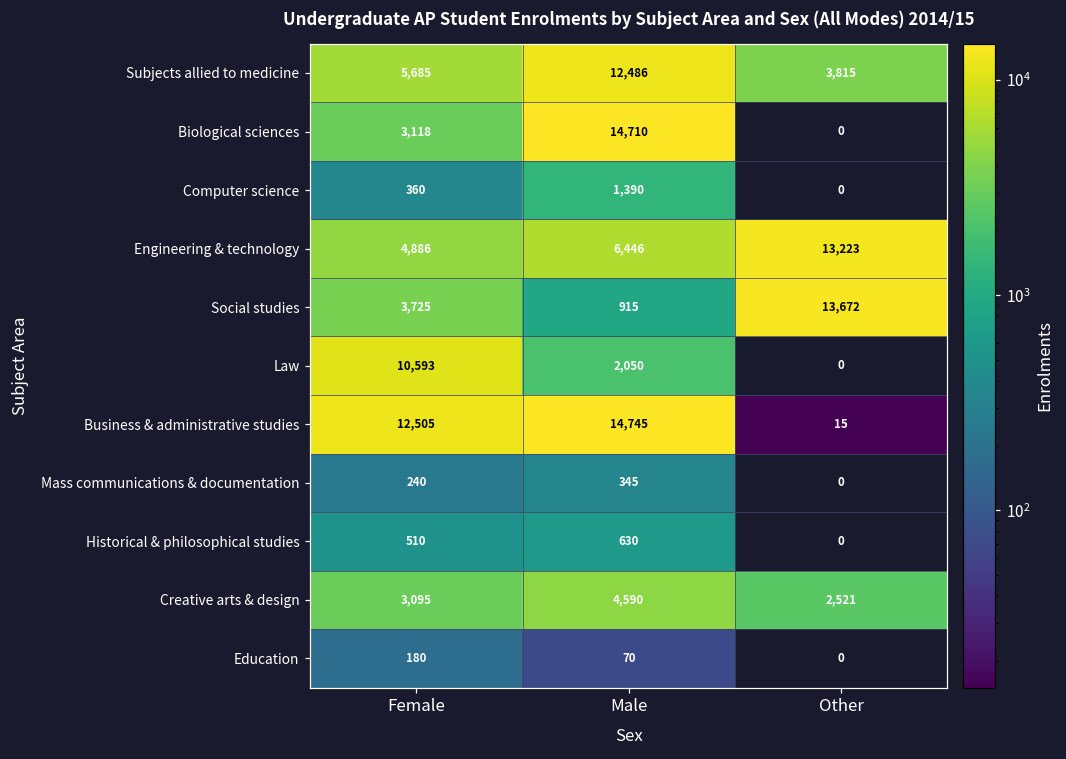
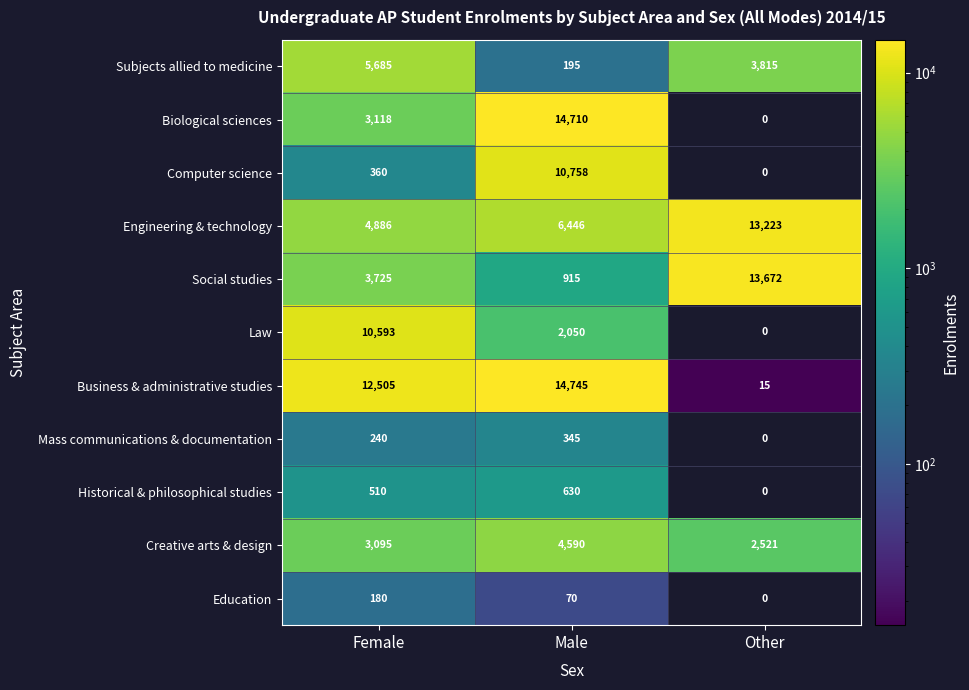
Subjects allied to medicine, Male: 12,486 -> 195
Computer science, Male: 1,390 -> 10,758
